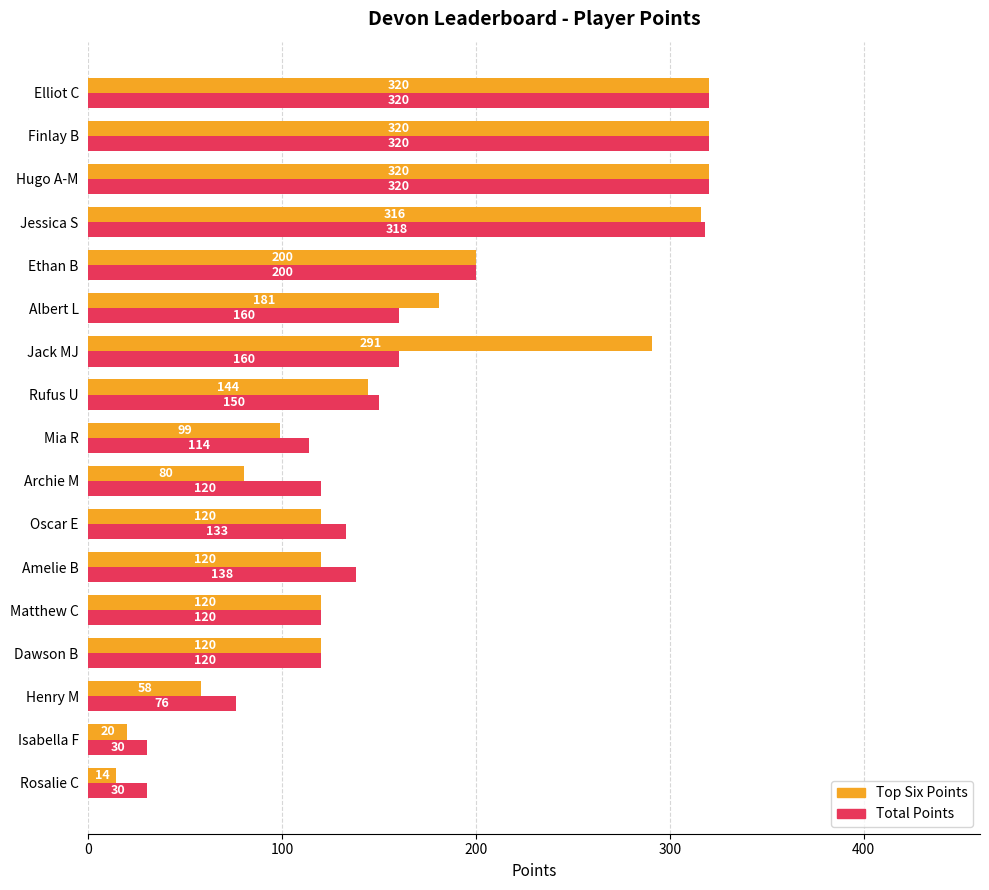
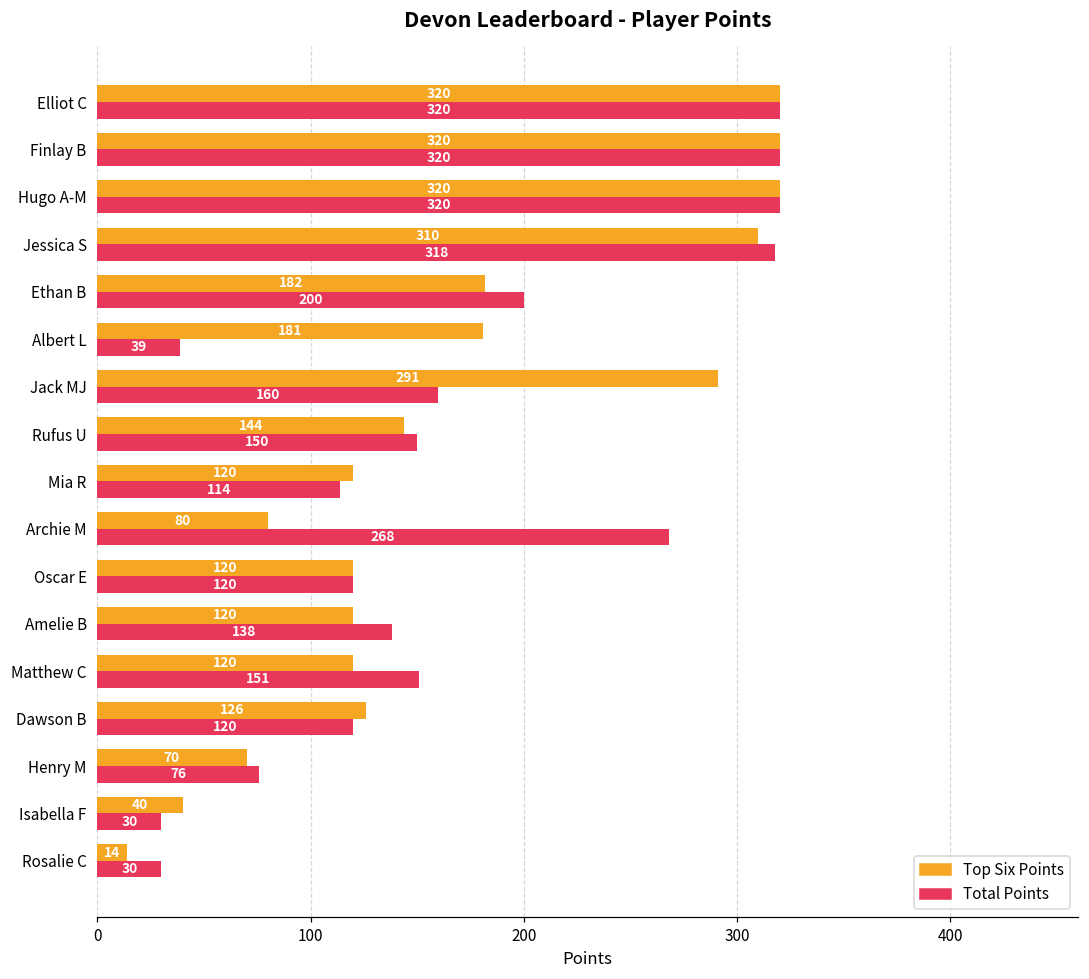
Top Six Points, Jessica S: 316 -> 310
Top Six Points, Ethan B: 200 -> 182
Total Points, Albert L: 160 -> 39
Top Six Points, Mia R: 99 -> 120
Total Points, Archie M: 120 -> 268
Total Points, Oscar E: 133 -> 120
Total Points, Matthew C: 120 -> 151
Top Six Points, Dawson B: 120 -> 126
Top Six Points, Henry M: 58 -> 70
Top Six Points, Isabella F: 20 -> 40
